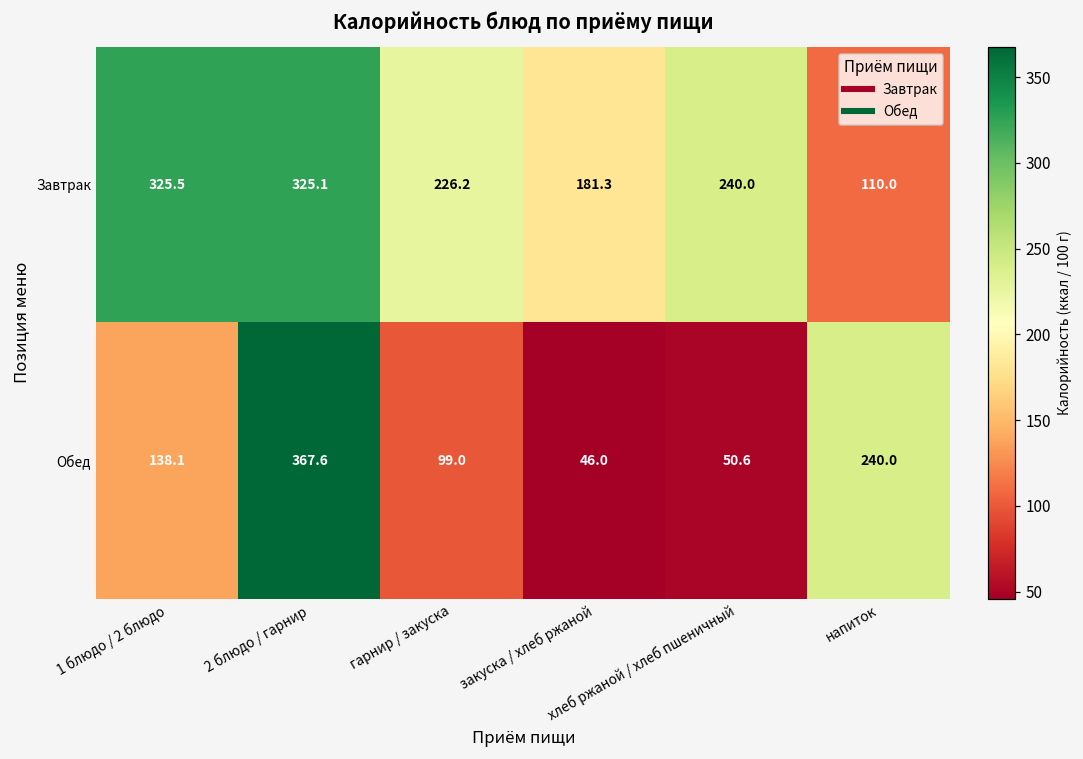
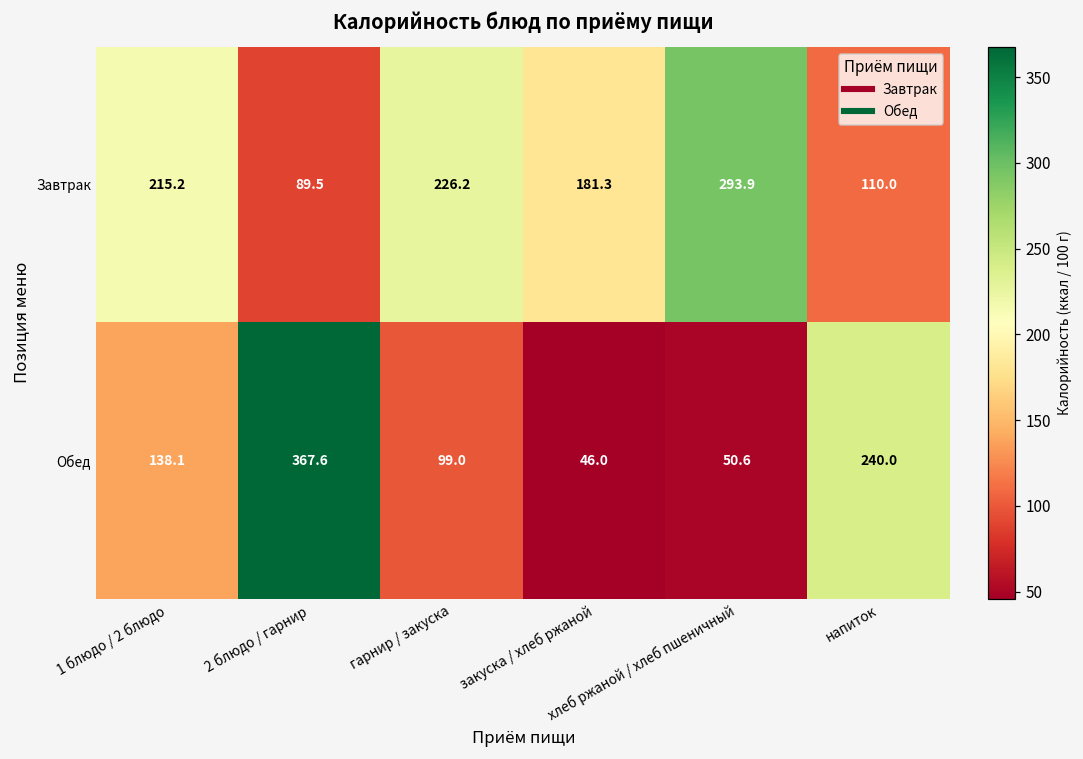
Завтрак, 1 блюдо / 2 блюдо: 325.5 -> 215.2
Завтрак, 2 блюдо / гарнир: 325.1 -> 89.5
Завтрак, хлеб ржаной / хлеб пшеничный: 240.0 -> 293.9
